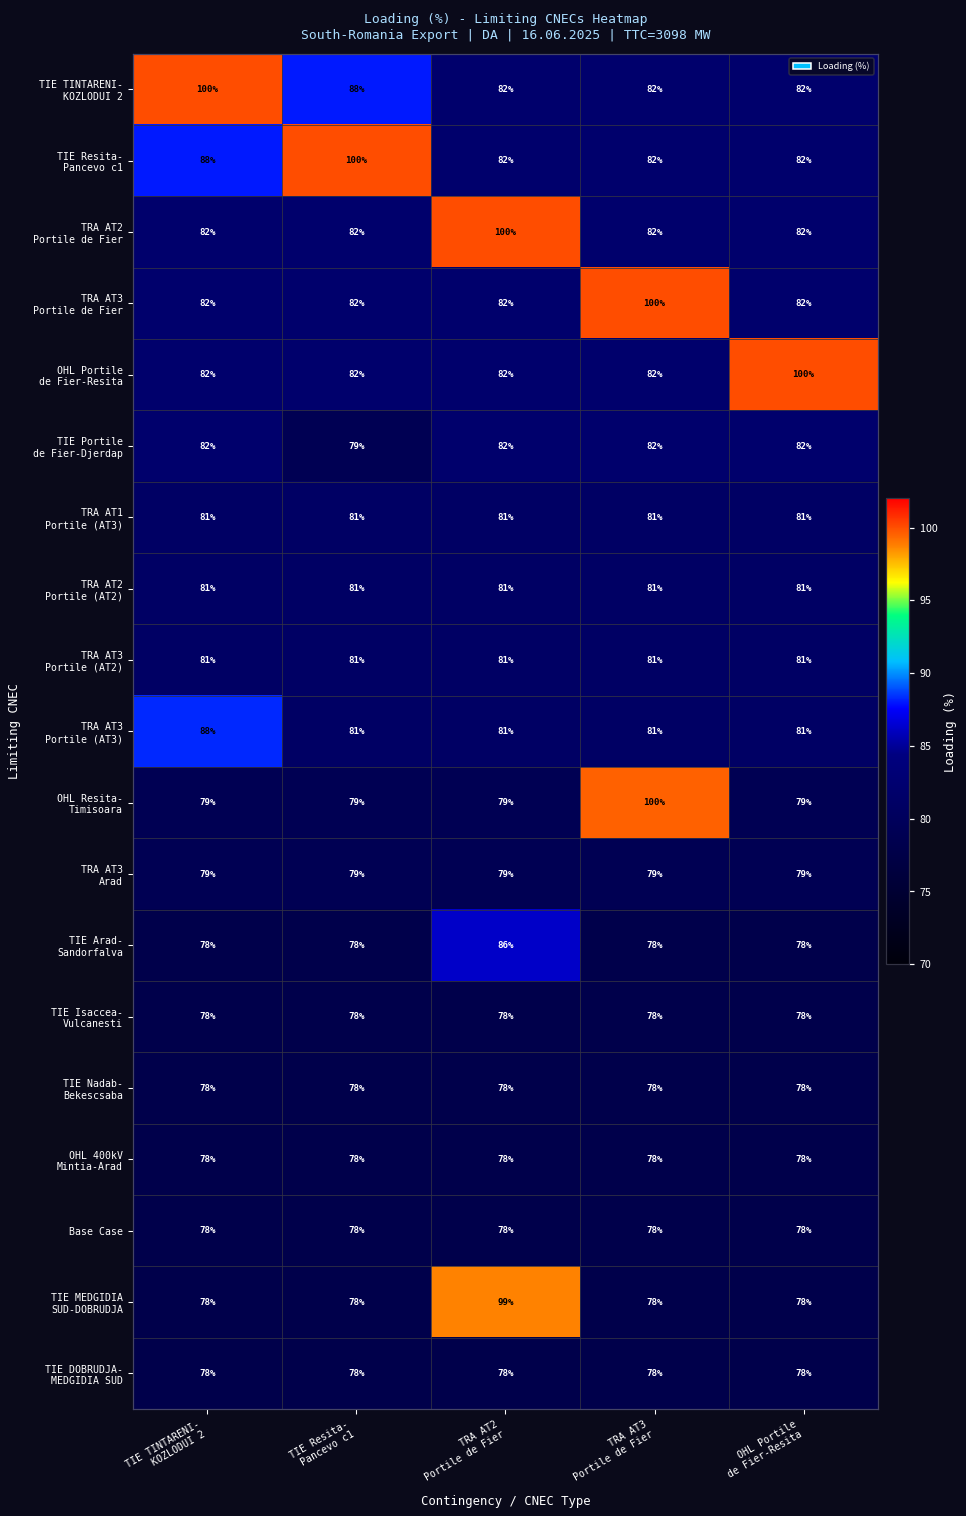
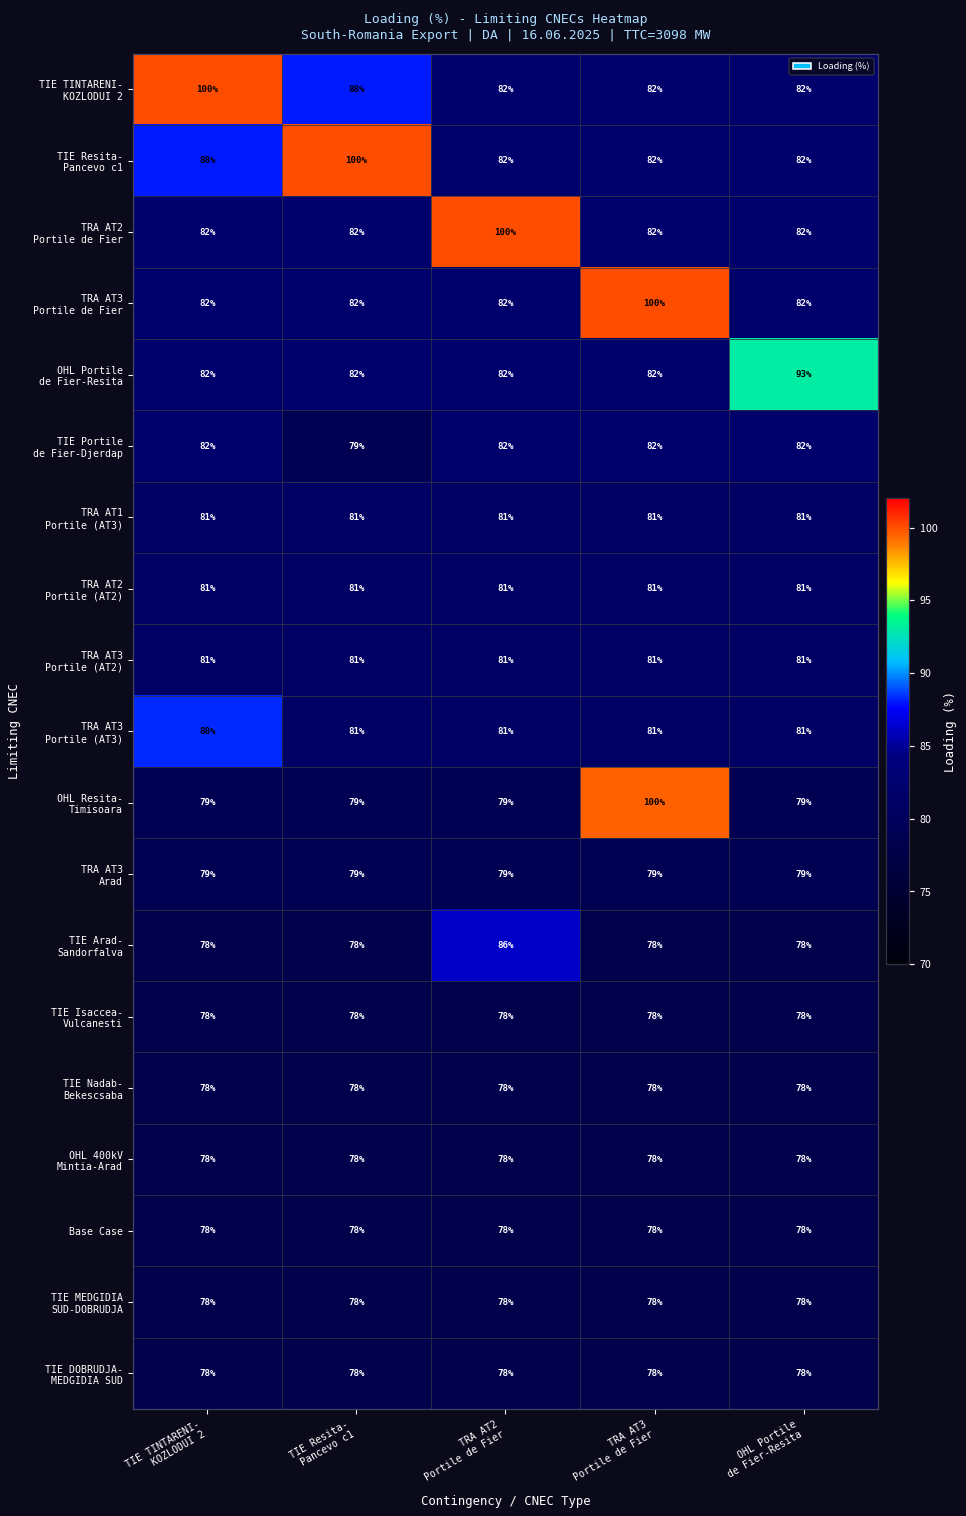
OHL Portile de Fier-Resita, OHL Portile de Fier-Resita: 100% -> 93%
TIE MEDGIDIA SUD-DOBRUDJA, TRA AT2 Portile de Fier: 99% -> 78%
